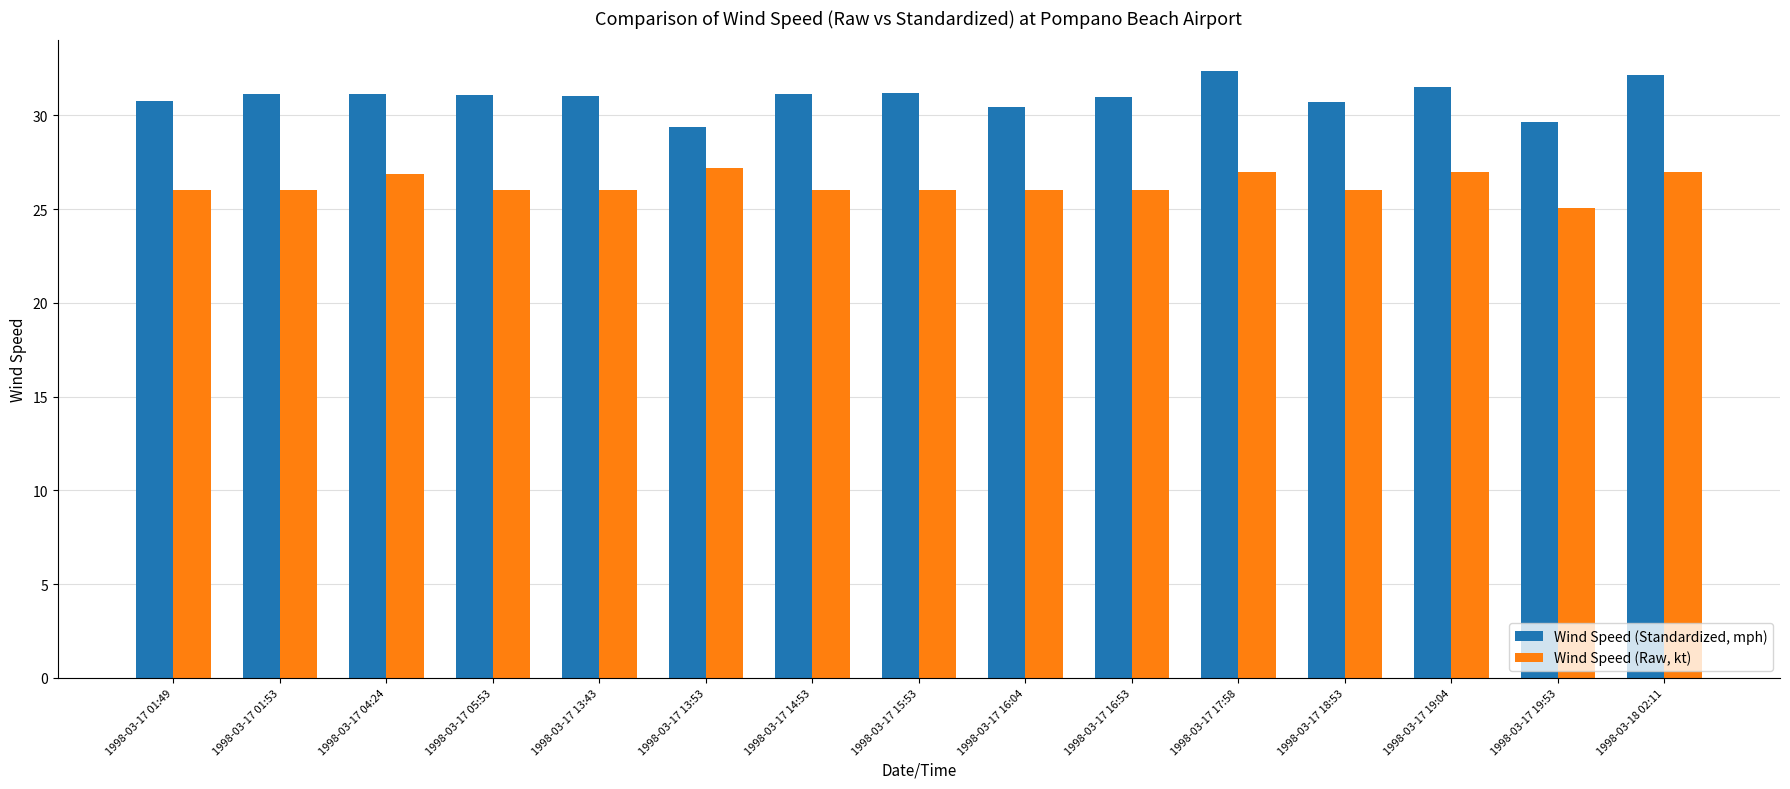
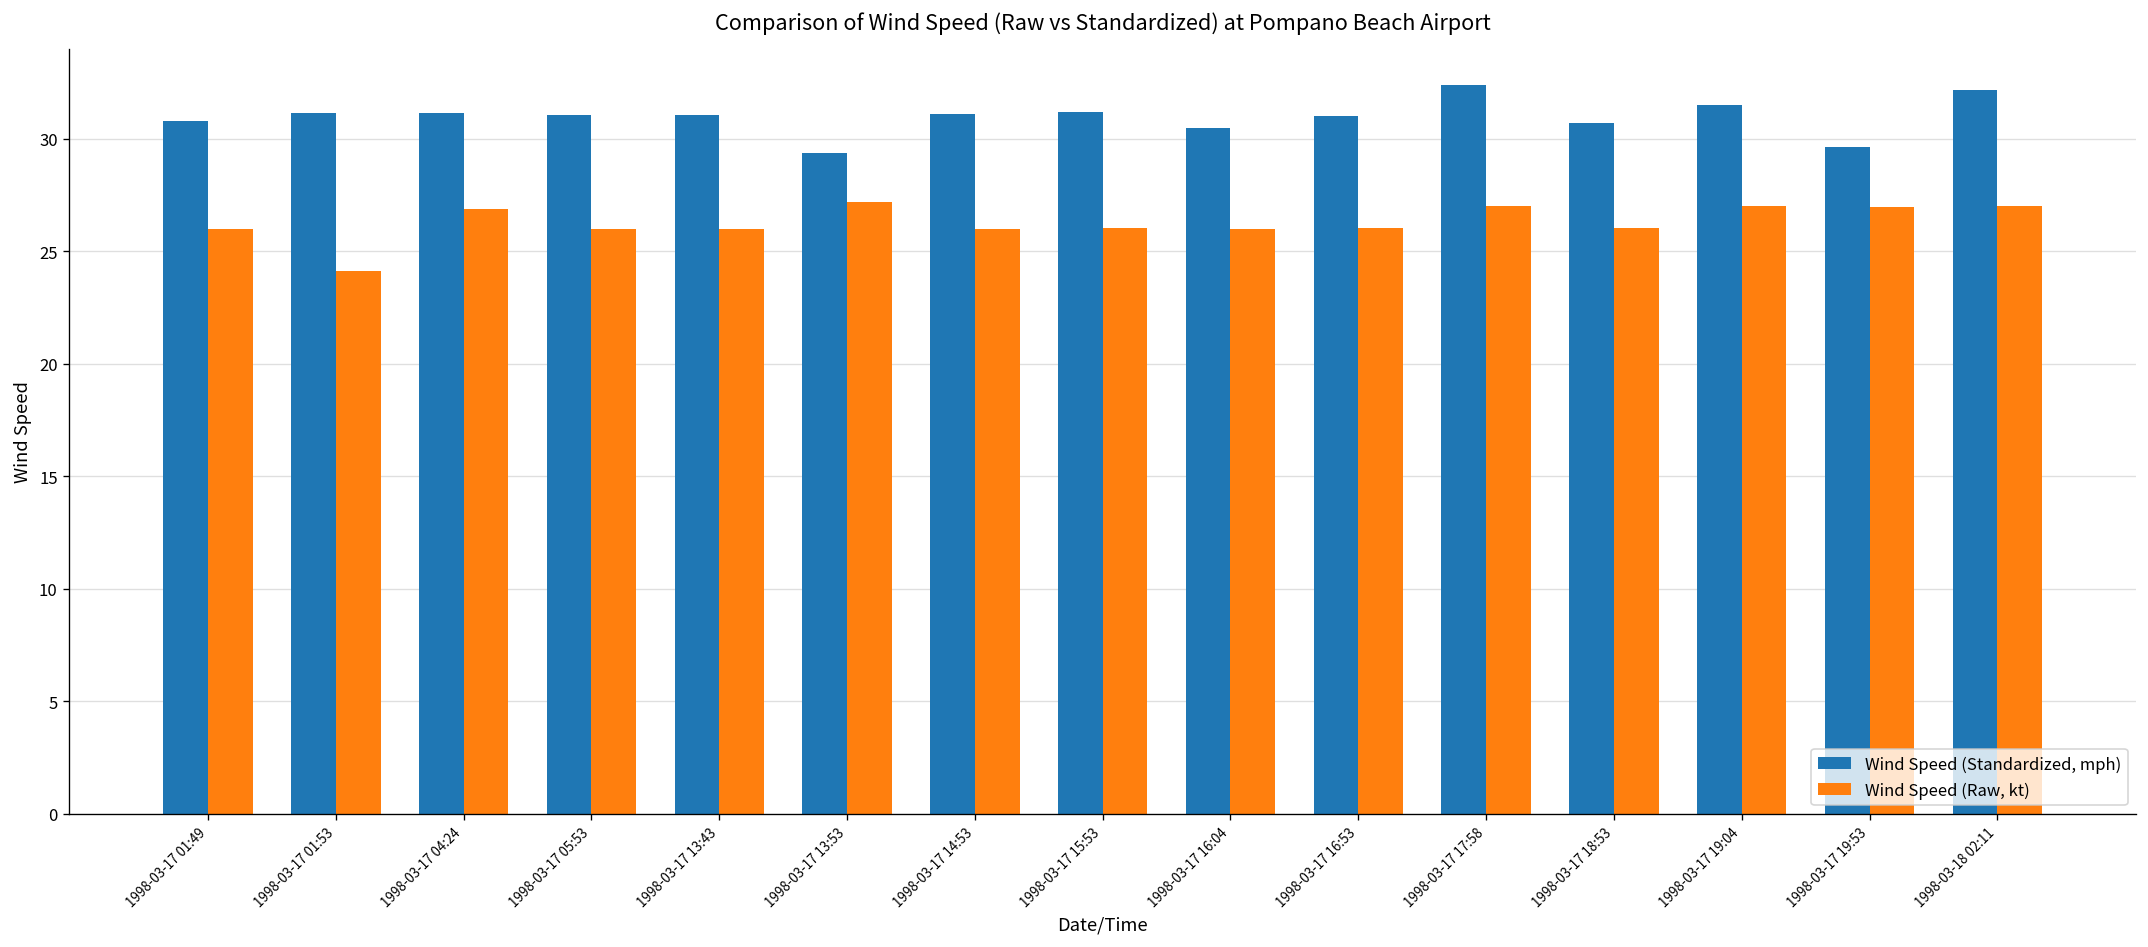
Wind Speed (Raw, kt), 1998-03-17 01:53: 26.0 -> 24.1
Wind Speed (Raw, kt), 1998-03-17 19:53: 25.1 -> 27.0
